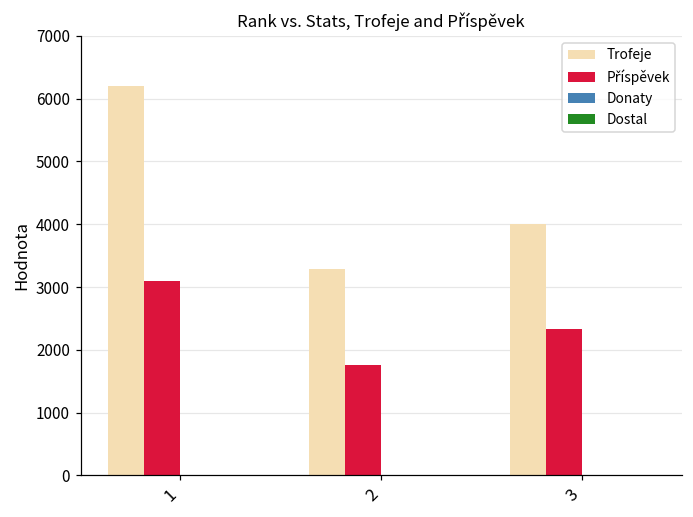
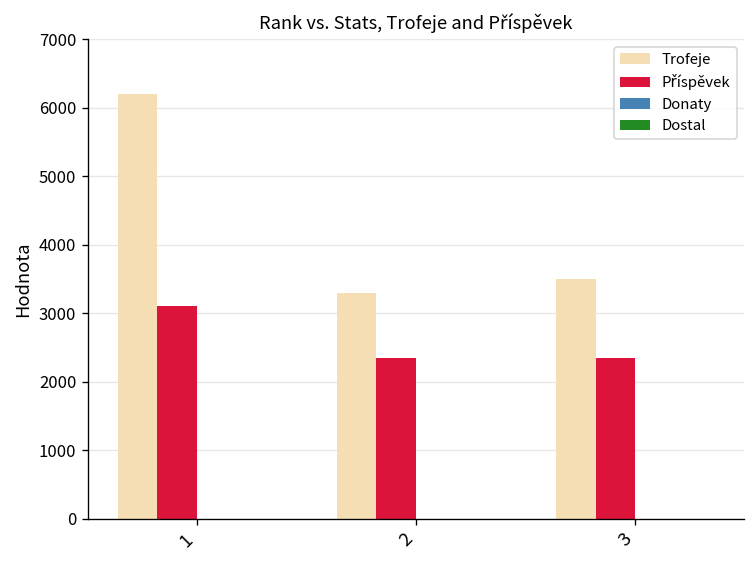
Příspěvek, 2: 1800 -> 2300
Trofeje, 3: 4000 -> 3500
